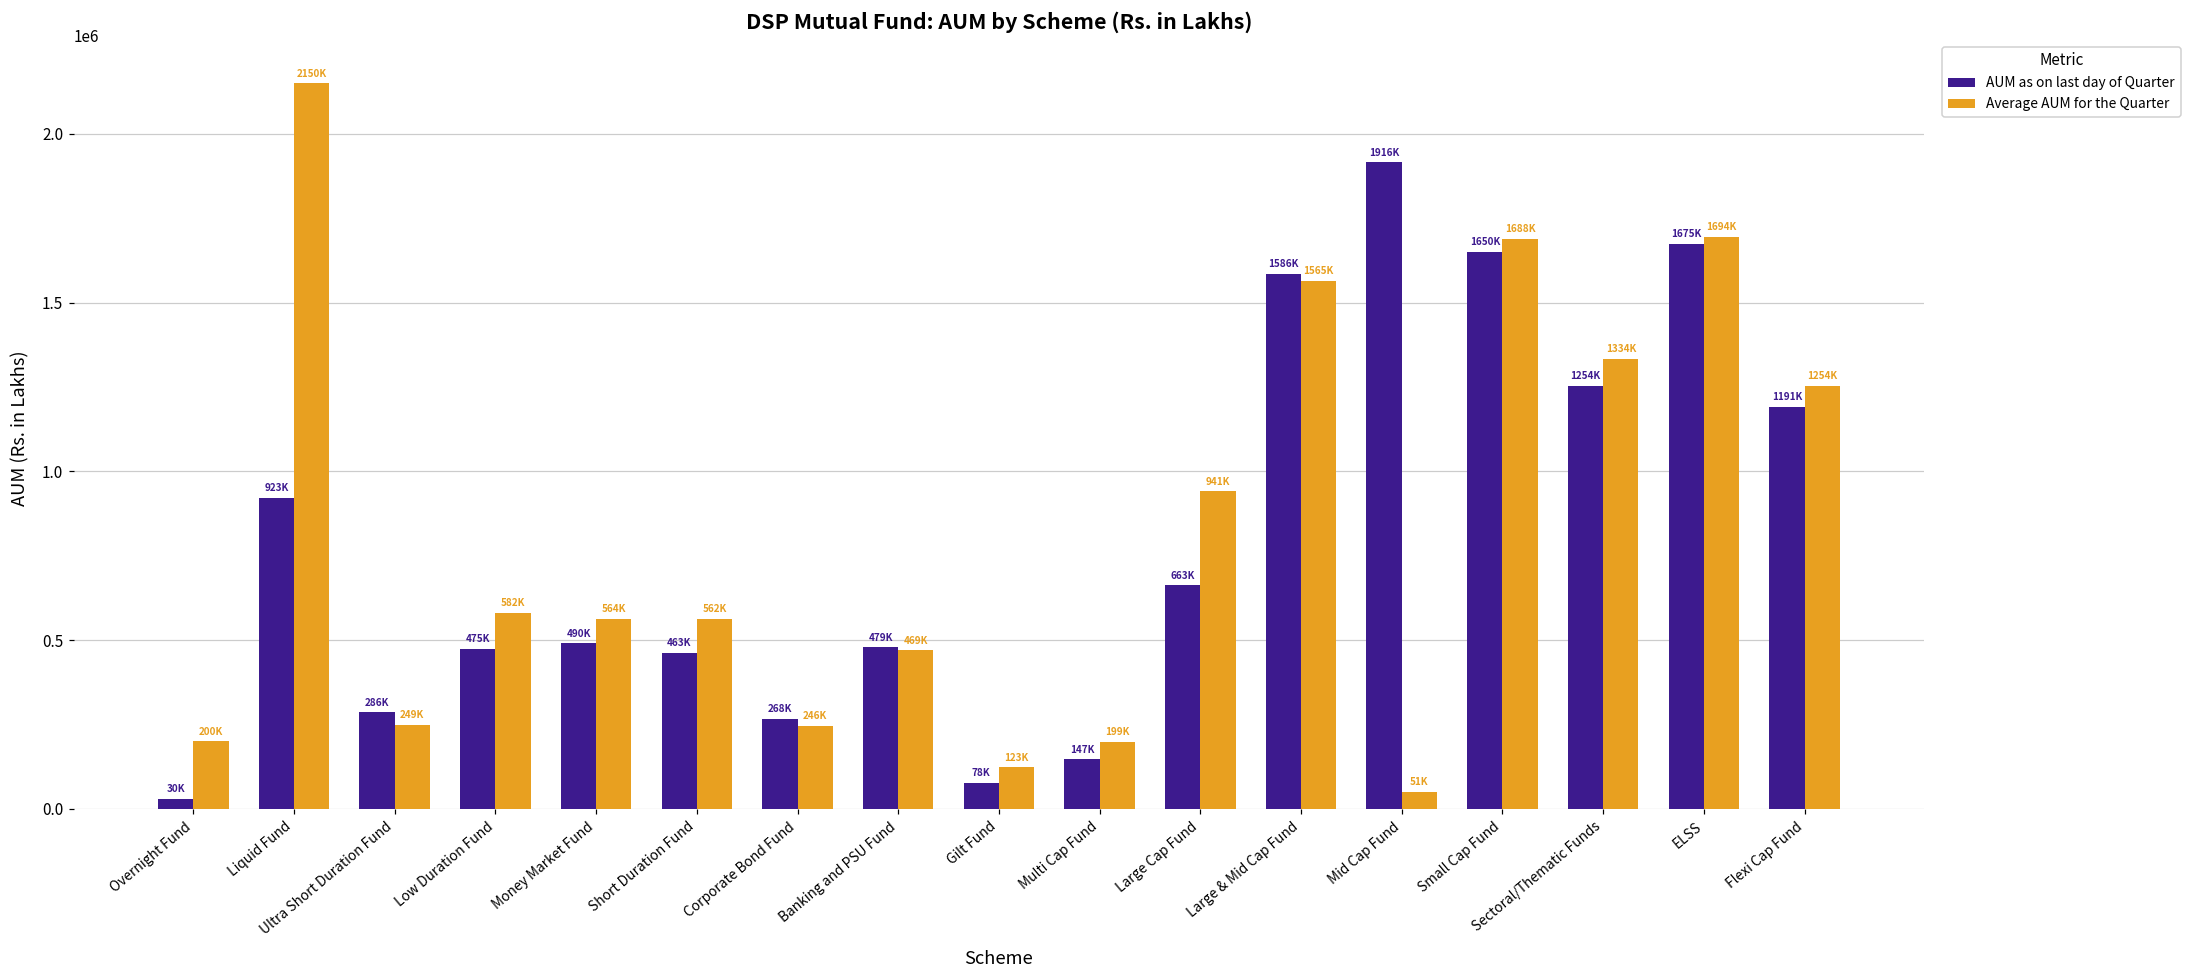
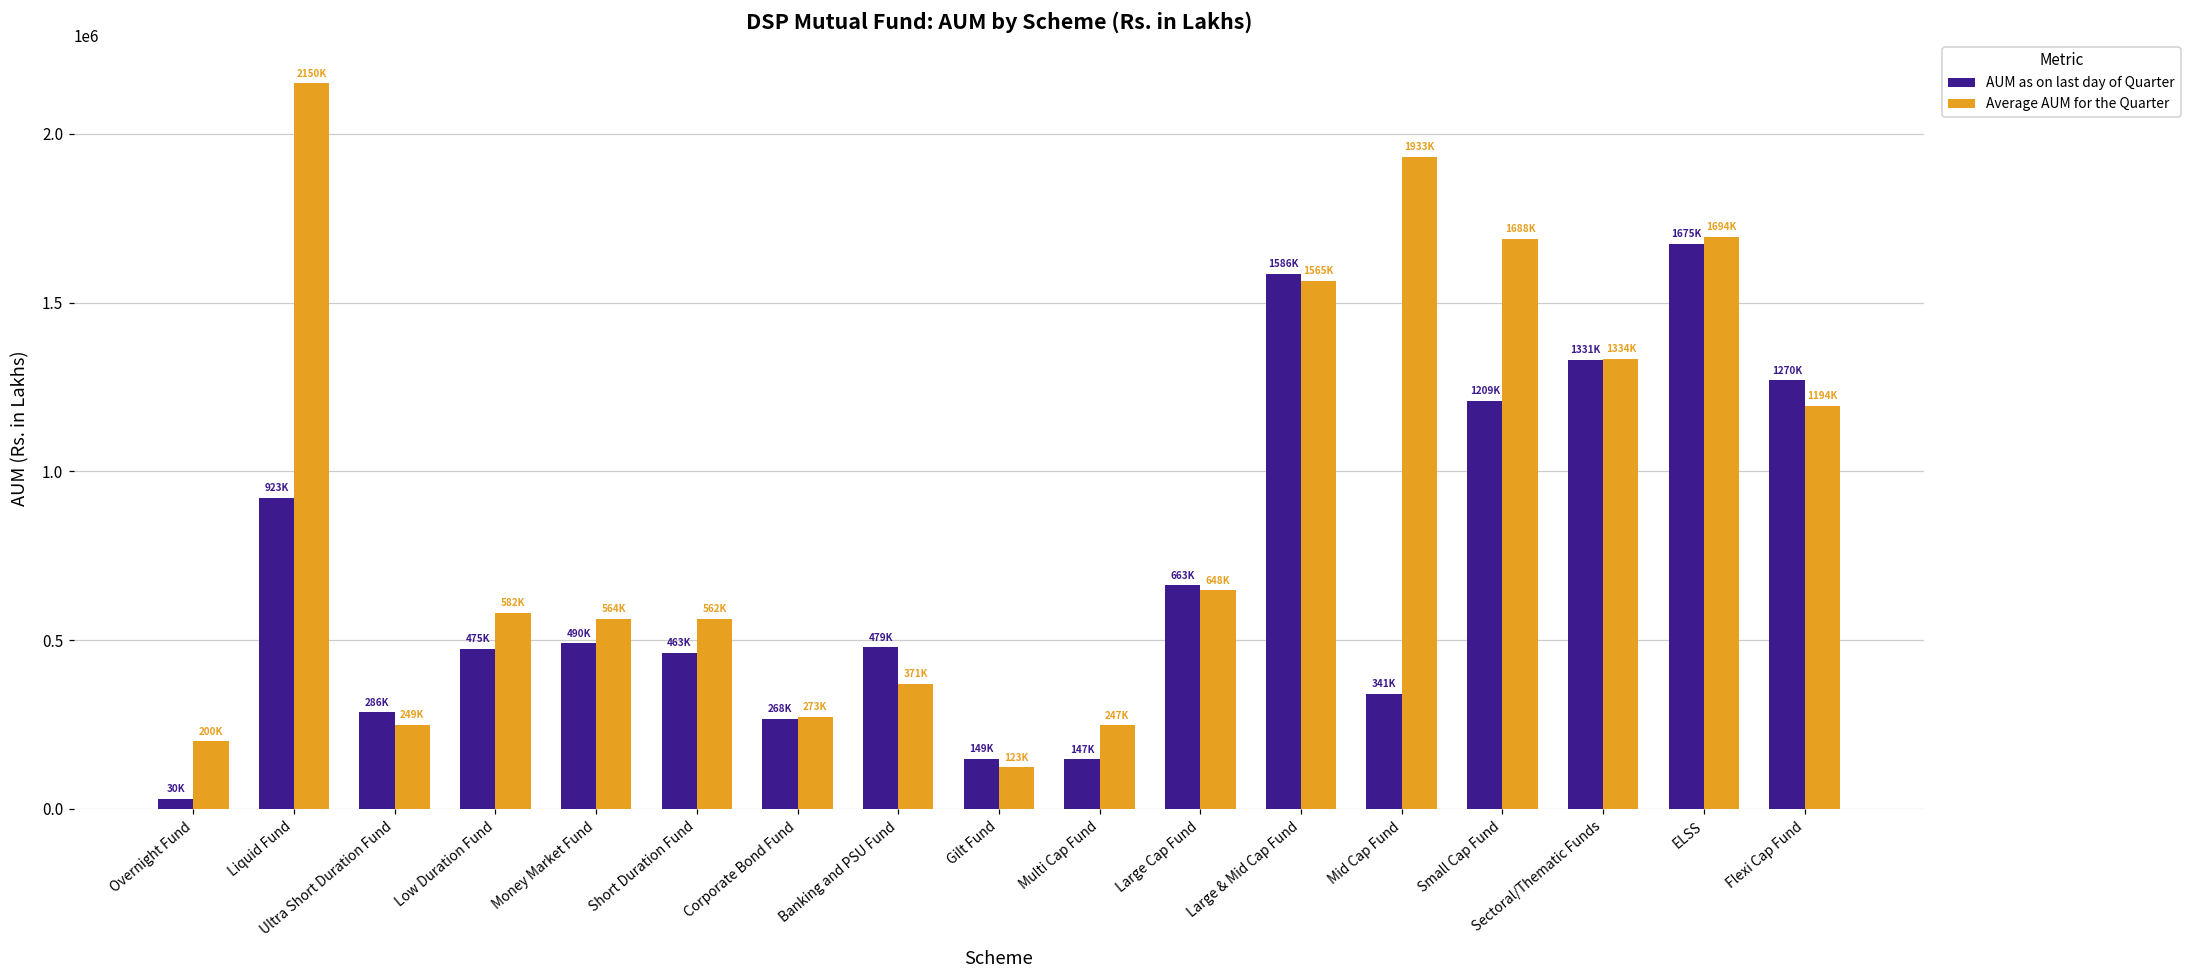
Average AUM for the Quarter, Corporate Bond Fund: 246K -> 273K
Average AUM for the Quarter, Banking and PSU Fund: 469K -> 371K
AUM as on last day of Quarter, Gilt Fund: 78K -> 149K
Average AUM for the Quarter, Multi Cap Fund: 199K -> 247K
Average AUM for the Quarter, Large Cap Fund: 941K -> 648K
AUM as on last day of Quarter, Mid Cap Fund: 1916K -> 341K
Average AUM for the Quarter, Mid Cap Fund: 51K -> 1933K
AUM as on last day of Quarter, Small Cap Fund: 1650K -> 1209K
AUM as on last day of Quarter, Sectoral/Thematic Funds: 1254K -> 1331K
AUM as on last day of Quarter, Flexi Cap Fund: 1191K -> 1270K
Average AUM for the Quarter, Flexi Cap Fund: 1254K -> 1194K
